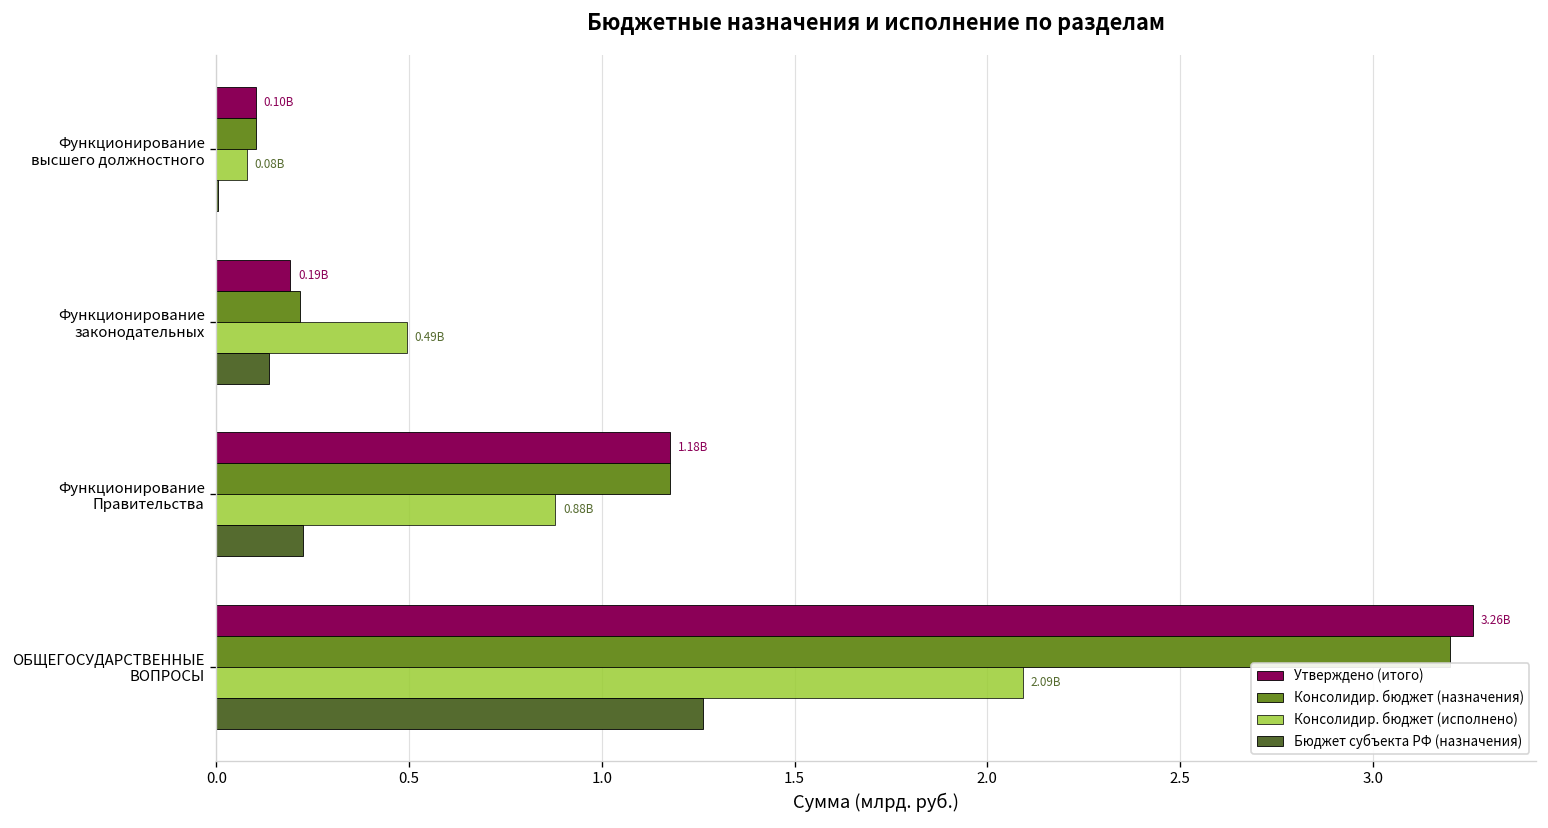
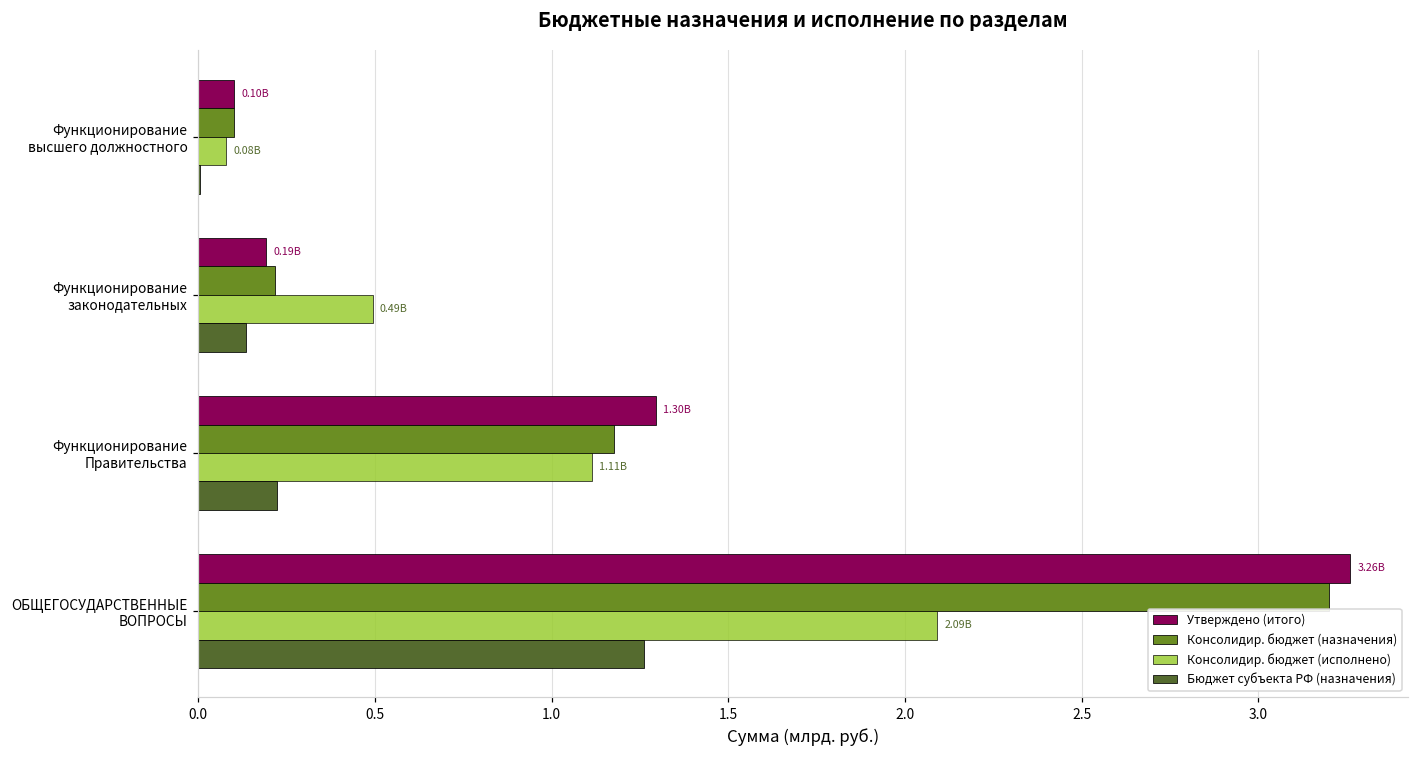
Утверждено (итого), Функционирование Правительства: 1.18B -> 1.30B
Консолидир. бюджет (исполнено), Функционирование Правительства: 0.88B -> 1.11B
